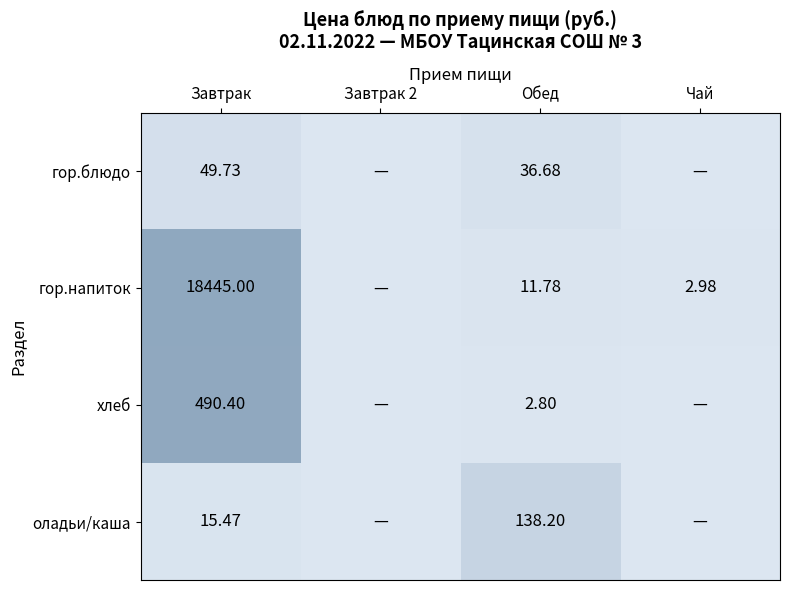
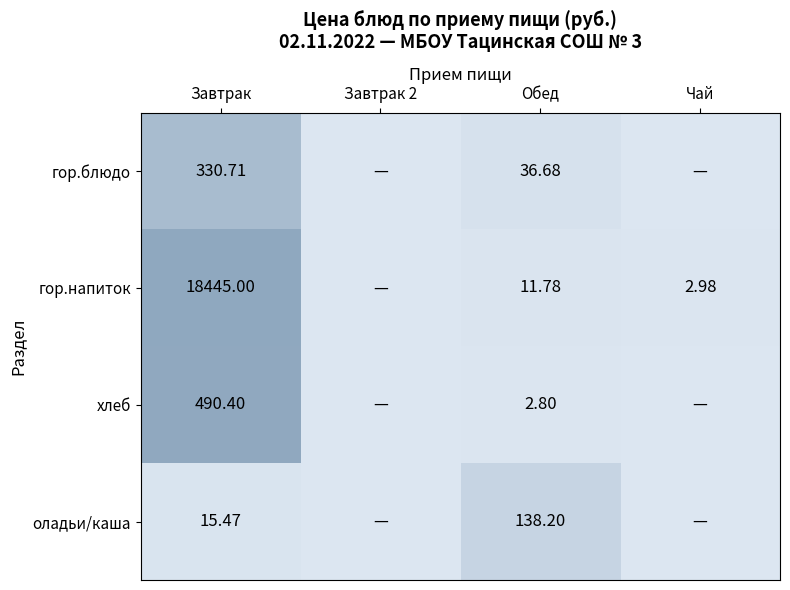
гор.блюдо, Завтрак: 49.73 -> 330.71
